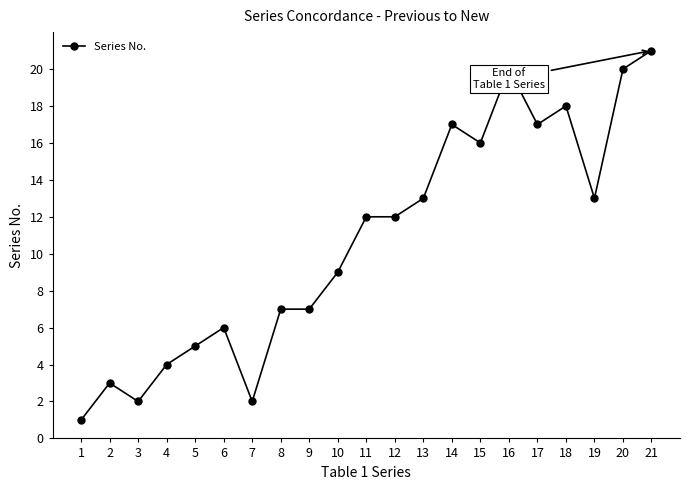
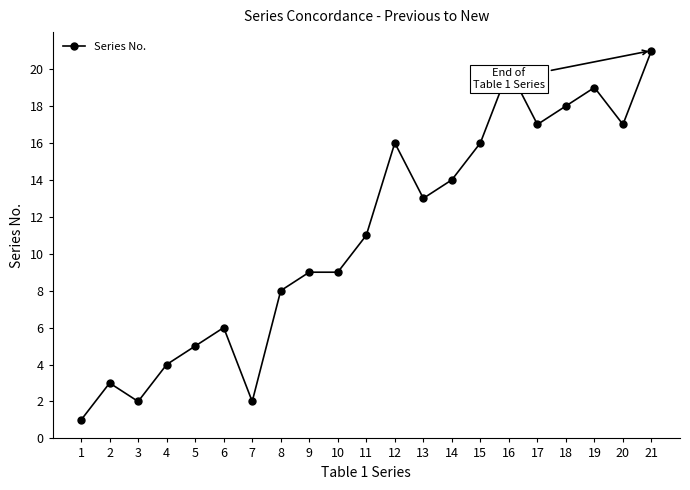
8: 7 -> 8
9: 7 -> 9
11: 12 -> 11
12: 12 -> 16
14: 17 -> 14
19: 13 -> 19
20: 20 -> 17
